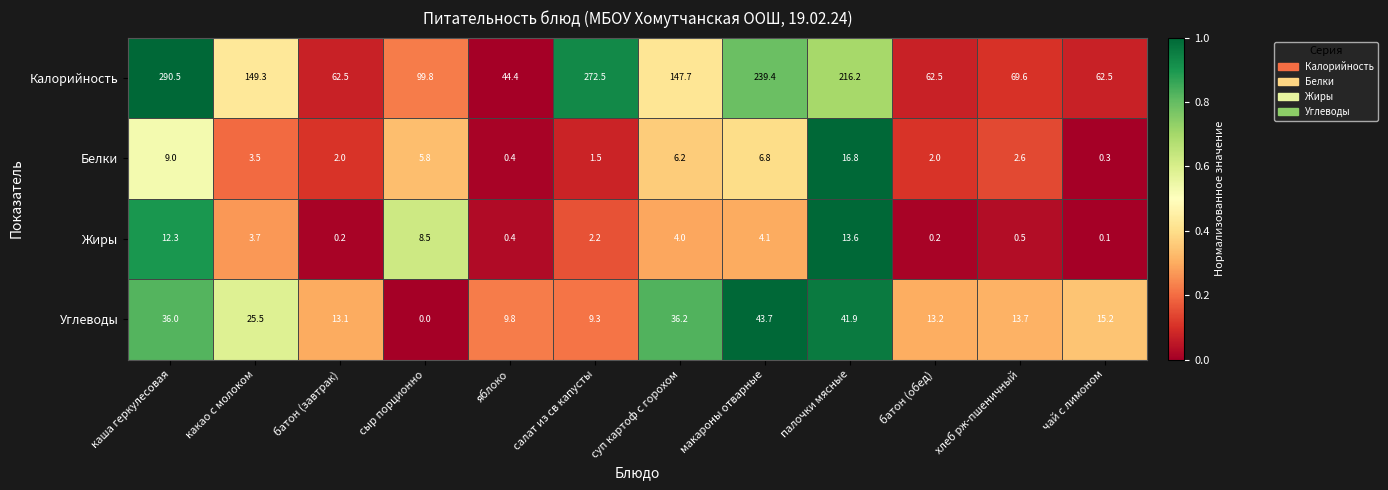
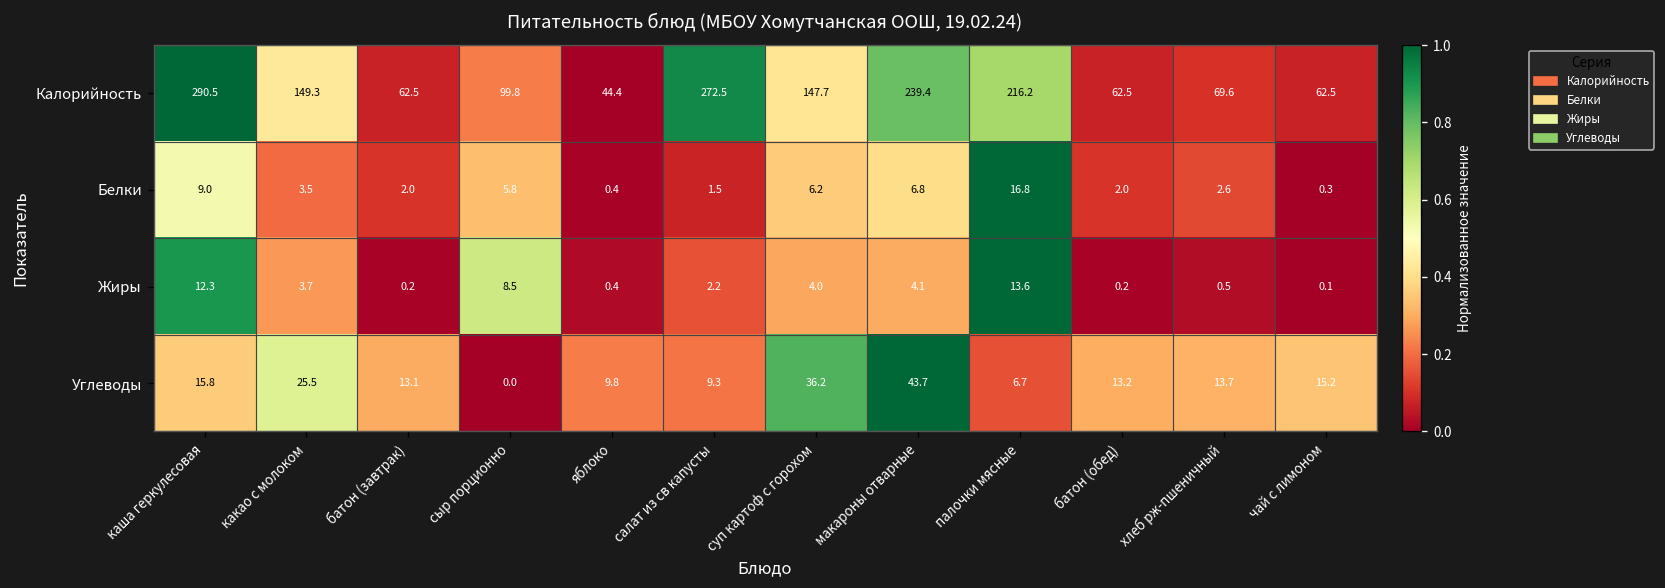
Углеводы, каша геркулесовая: 36.0 -> 15.8
Углеводы, палочки мясные: 41.9 -> 6.7
